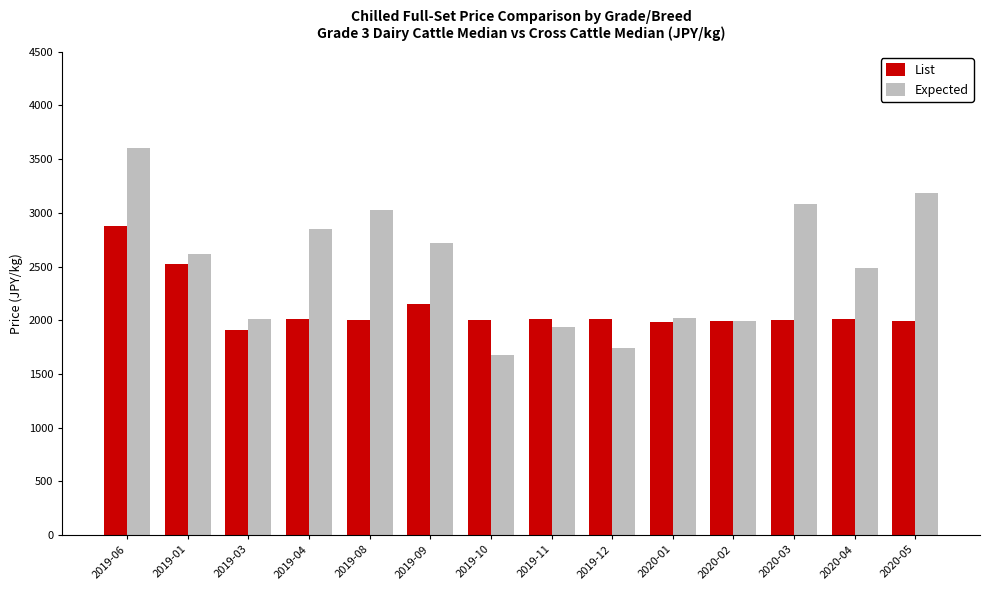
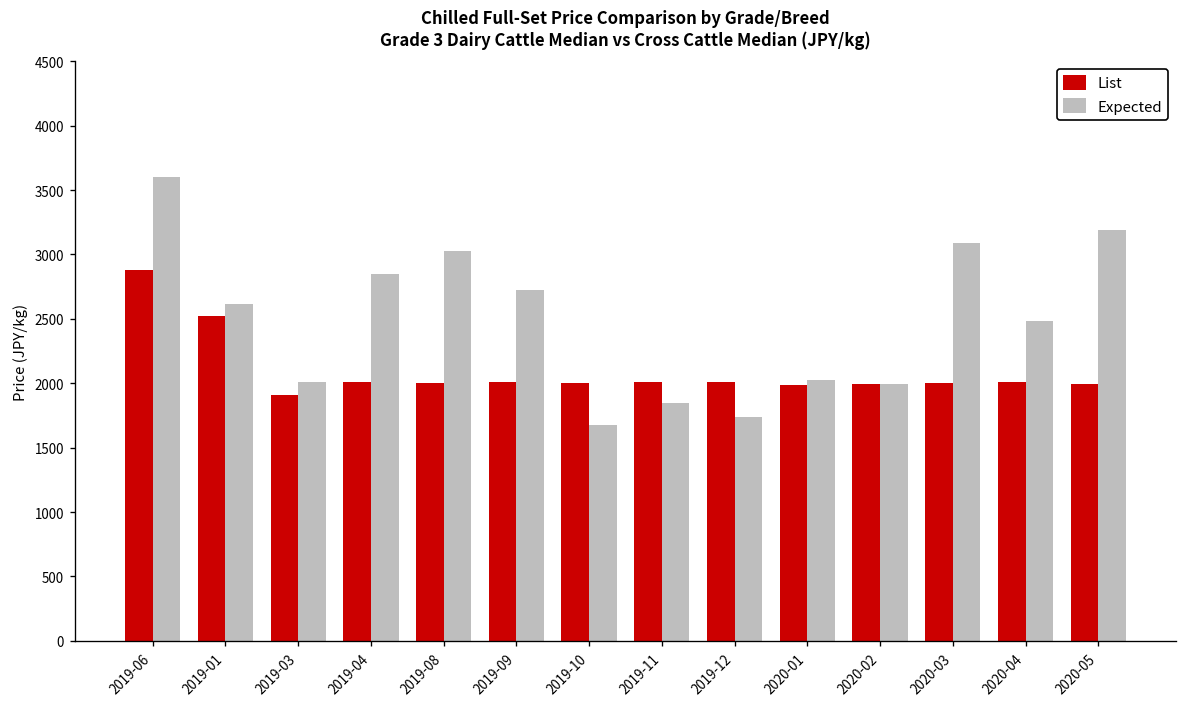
List, 2019-09: 2150 -> 2010
Expected, 2019-11: 1940 -> 1850
